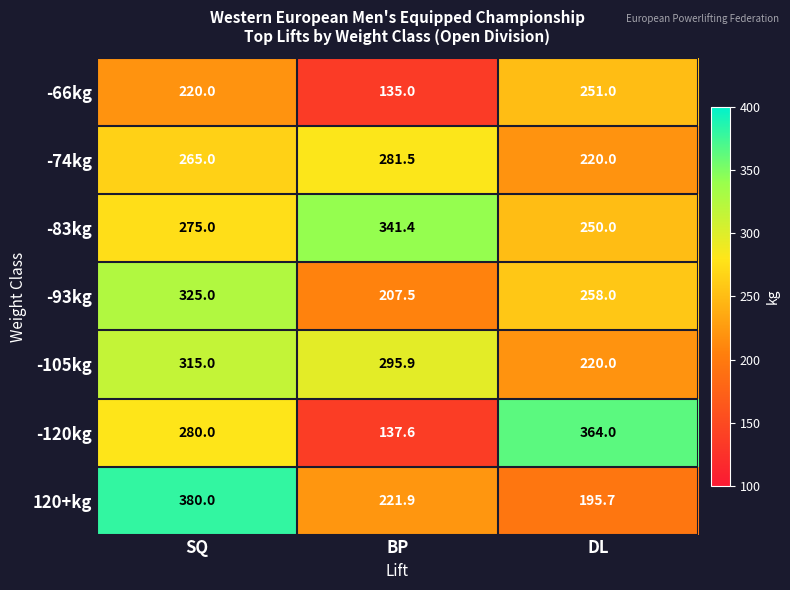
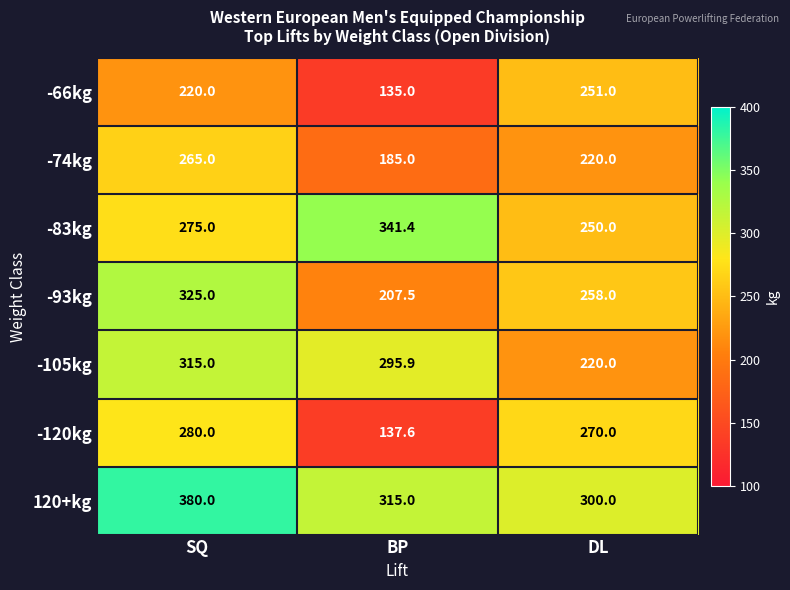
-74kg, BP: 281.5 -> 185.0
-120kg, DL: 364.0 -> 270.0
120+kg, BP: 221.9 -> 315.0
120+kg, DL: 195.7 -> 300.0
